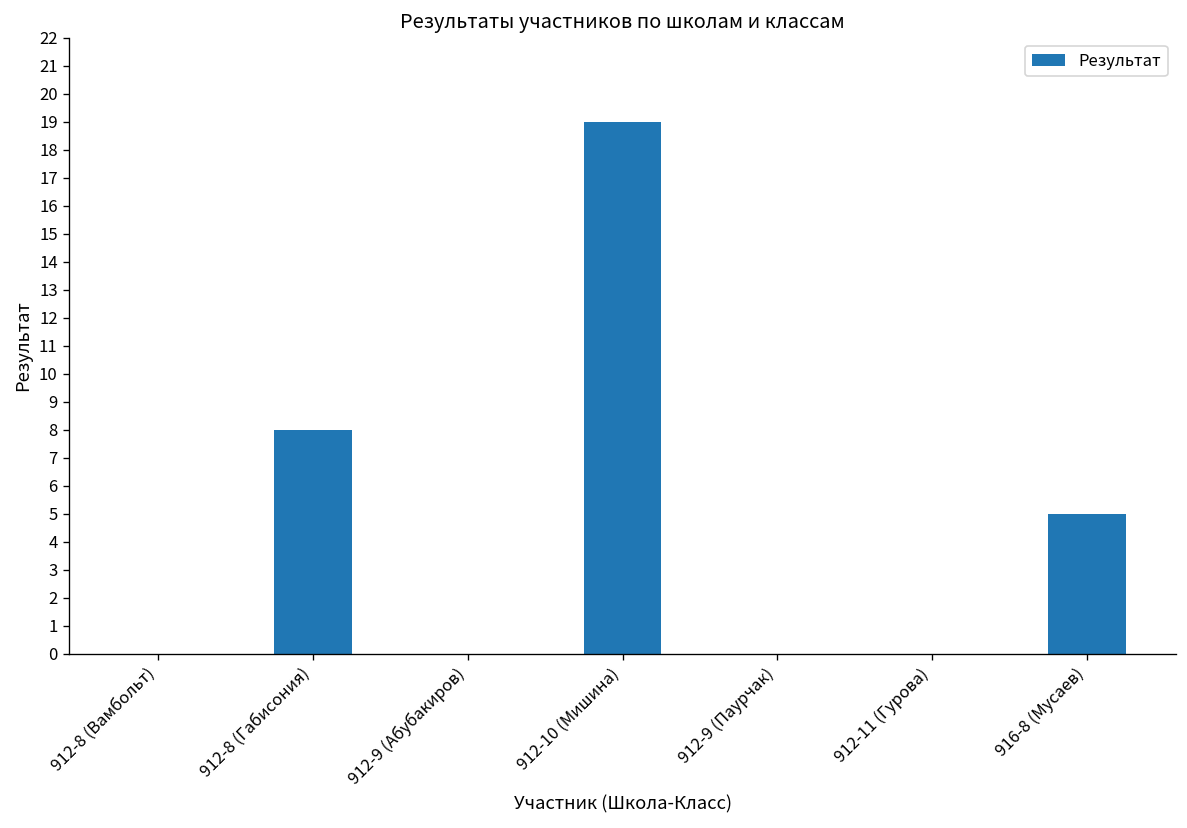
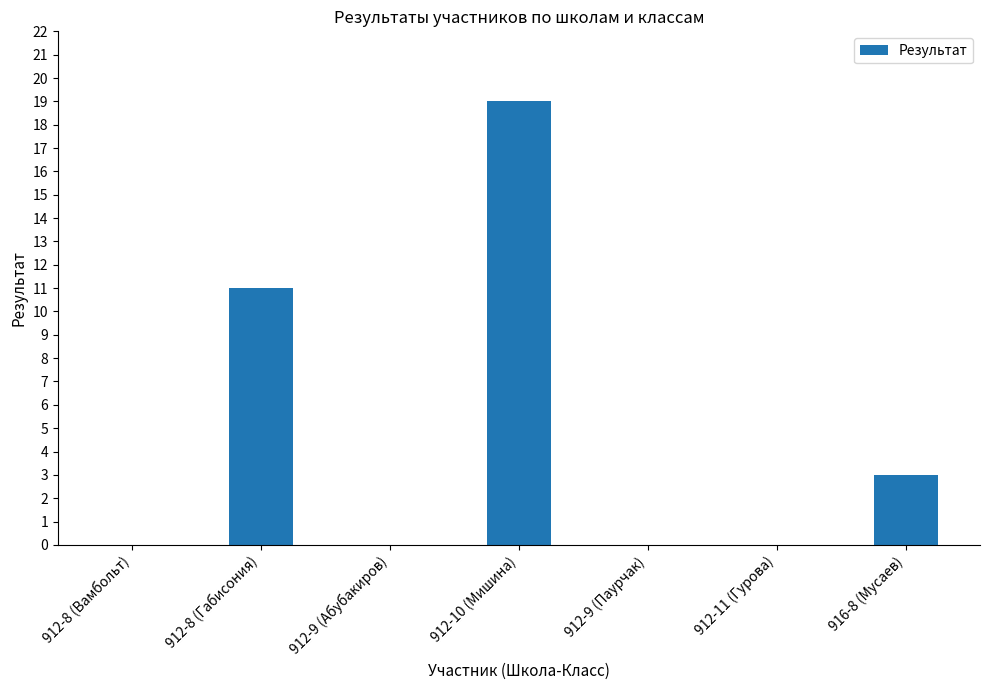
912-8 (Габисония): 8 -> 11
916-8 (Мусаев): 5 -> 3
